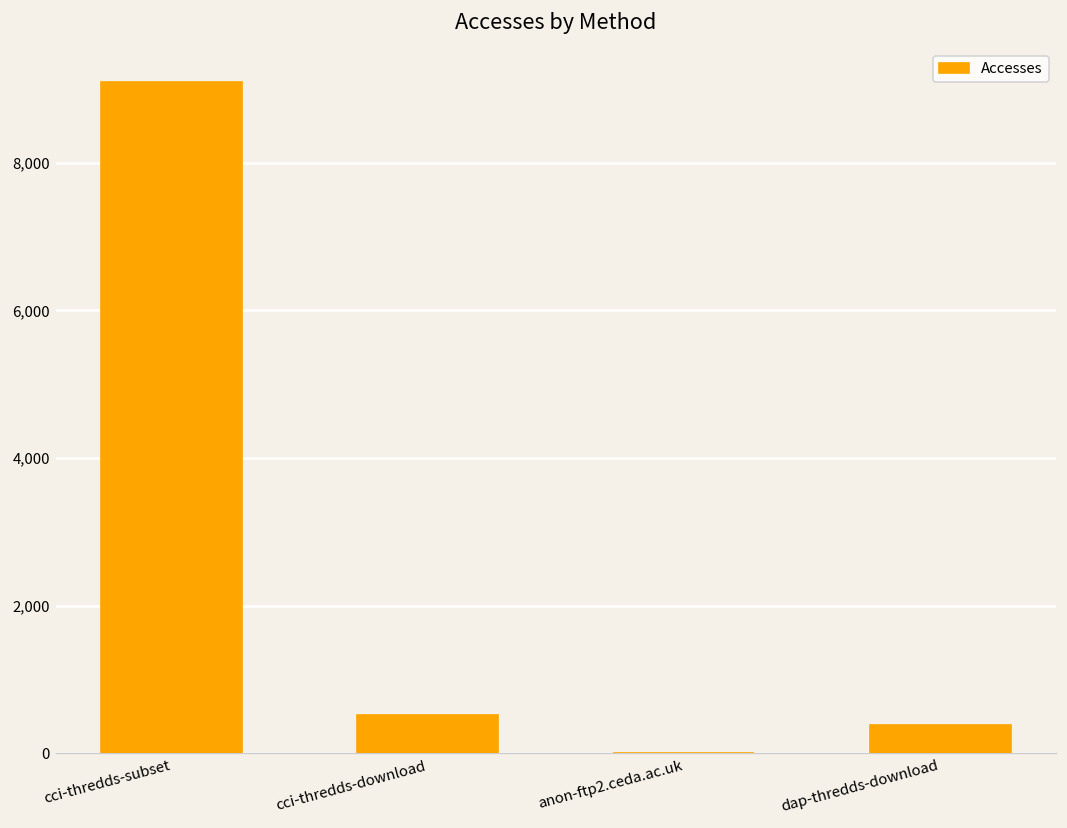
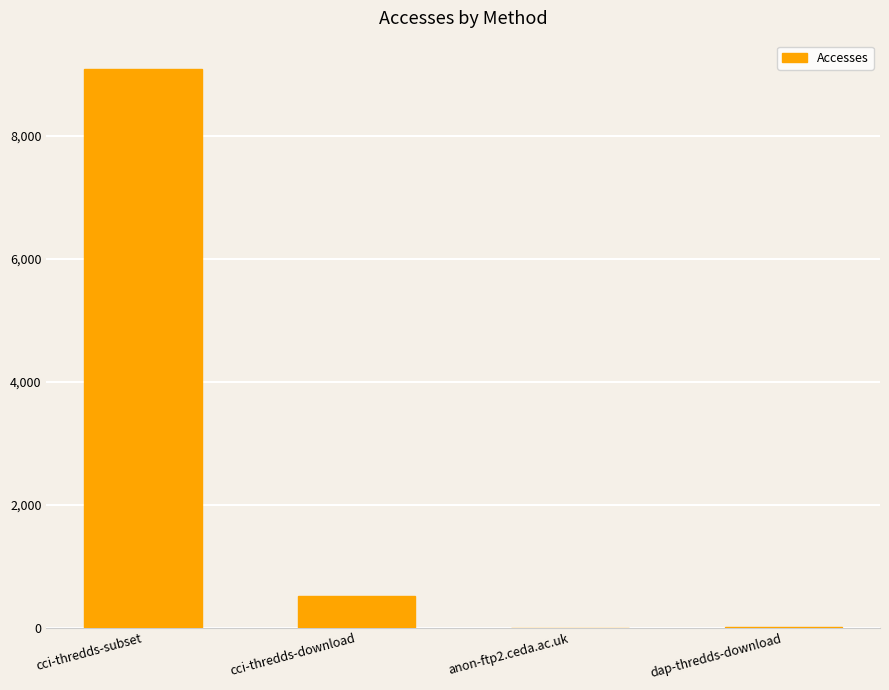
dap-thredds-download: 400 -> 0
